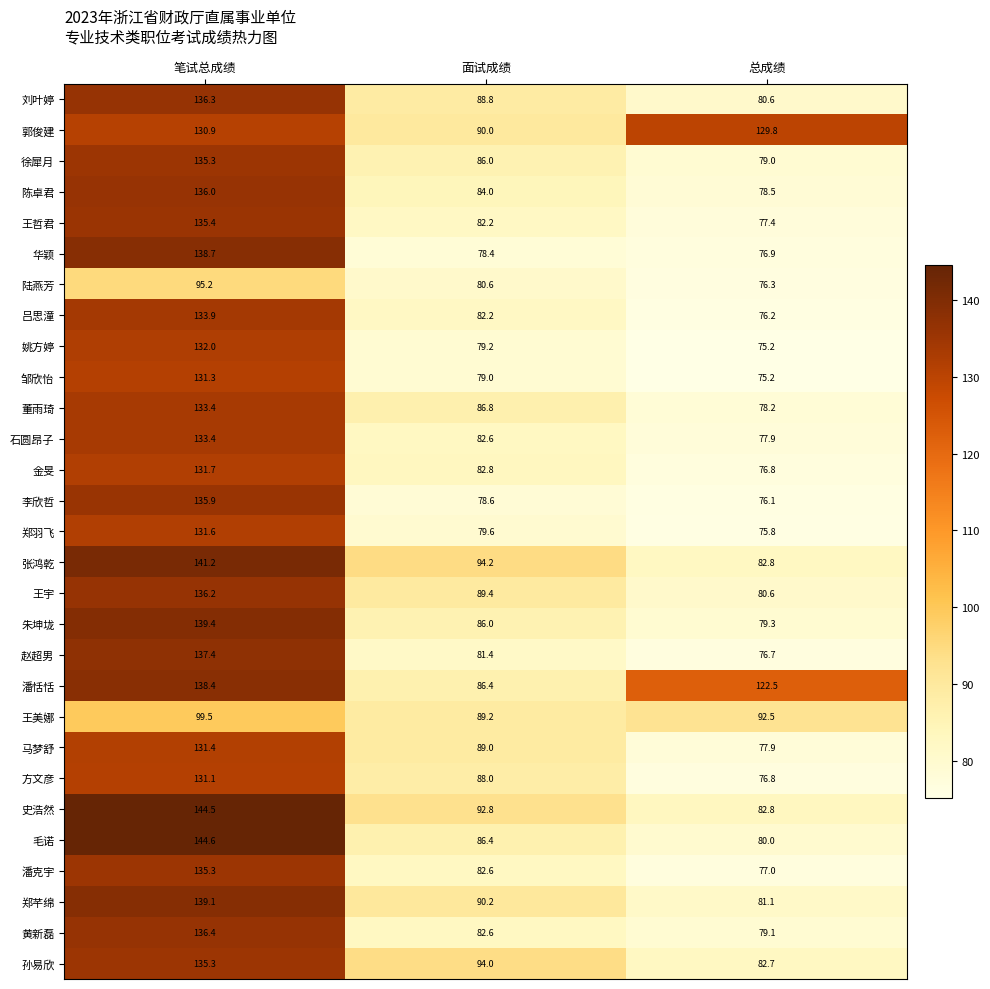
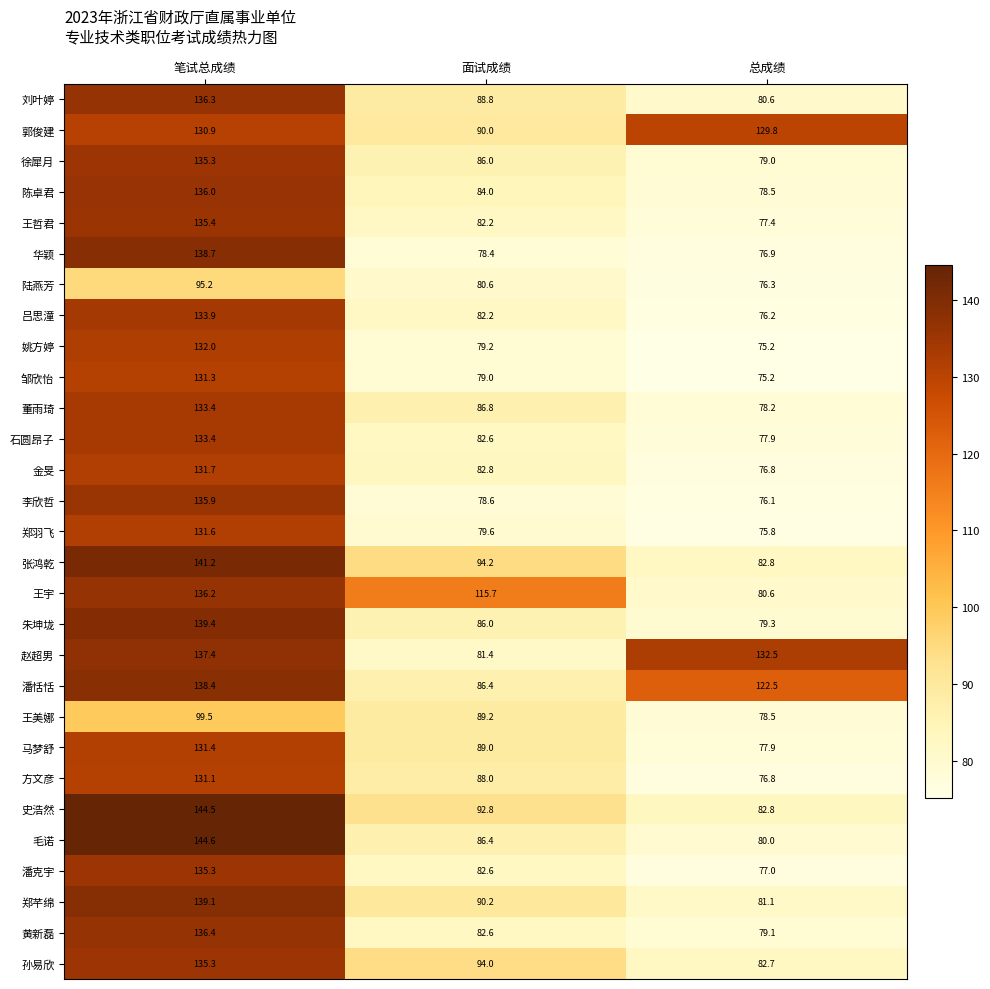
王宇, 面试成绩: 89.4 -> 115.7
赵超男, 总成绩: 76.7 -> 132.5
王美娜, 总成绩: 92.5 -> 78.5
